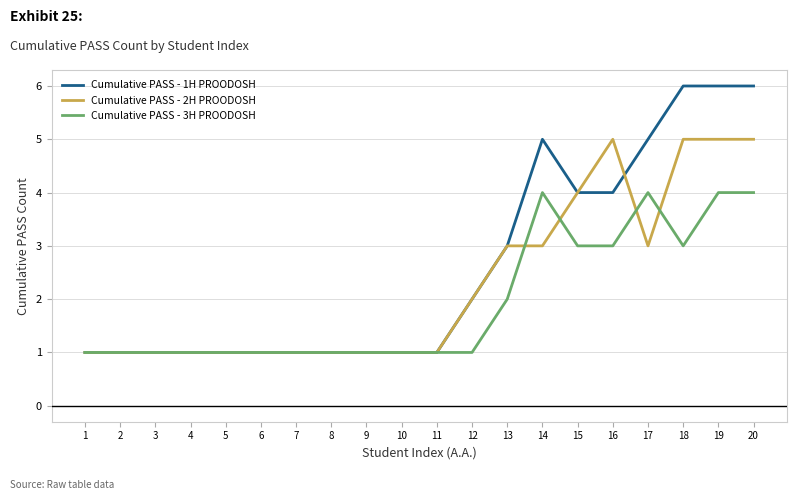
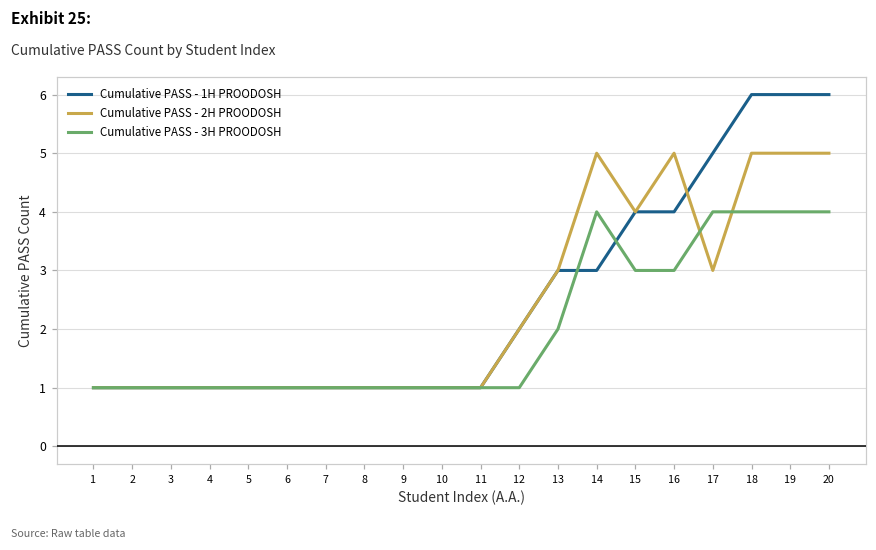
Cumulative PASS - 1H PROODOSH, 14: 5 -> 3
Cumulative PASS - 2H PROODOSH, 14: 3 -> 5
Cumulative PASS - 3H PROODOSH, 18: 3 -> 4
